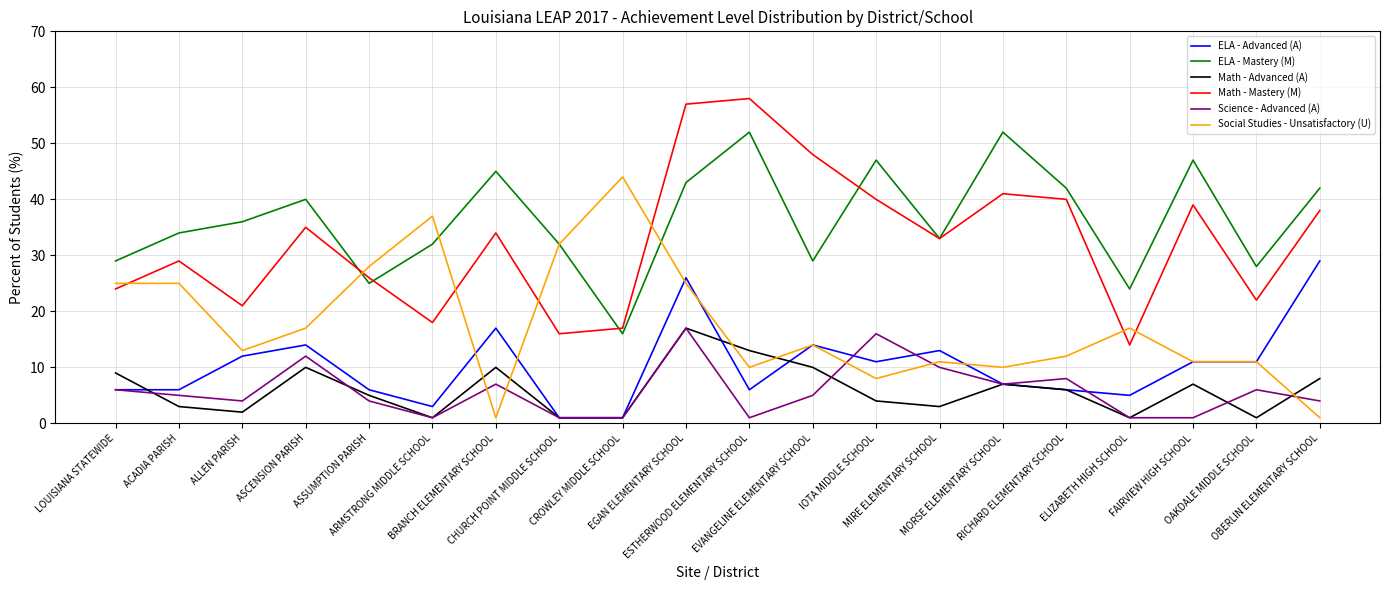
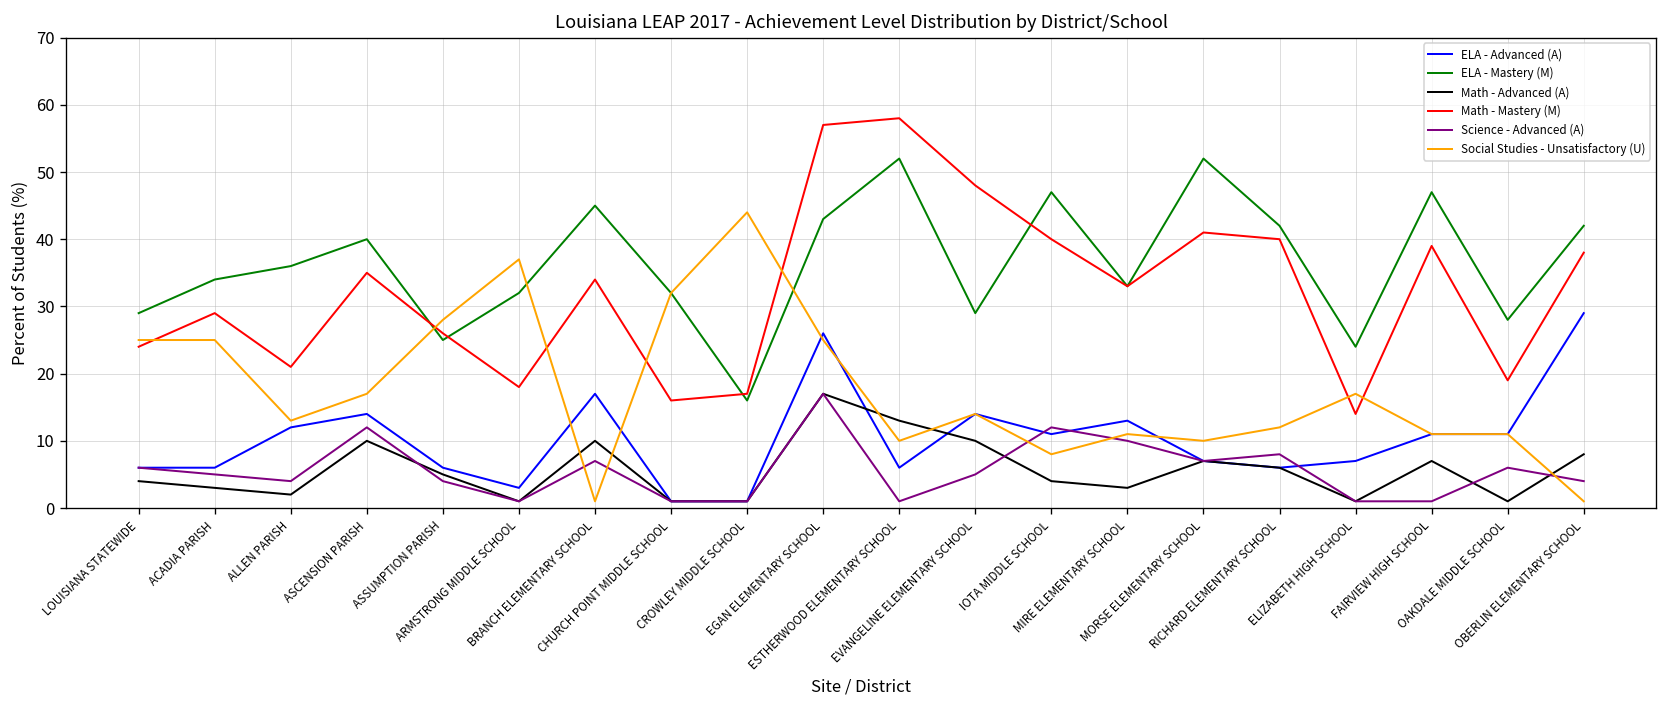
Math - Advanced (A), LOUISIANA STATEWIDE: 9 -> 4
Science - Advanced (A), IOTA MIDDLE SCHOOL: 16 -> 12
ELA - Advanced (A), ELIZABETH HIGH SCHOOL: 5 -> 7
Math - Mastery (M), OAKDALE MIDDLE SCHOOL: 22 -> 19
